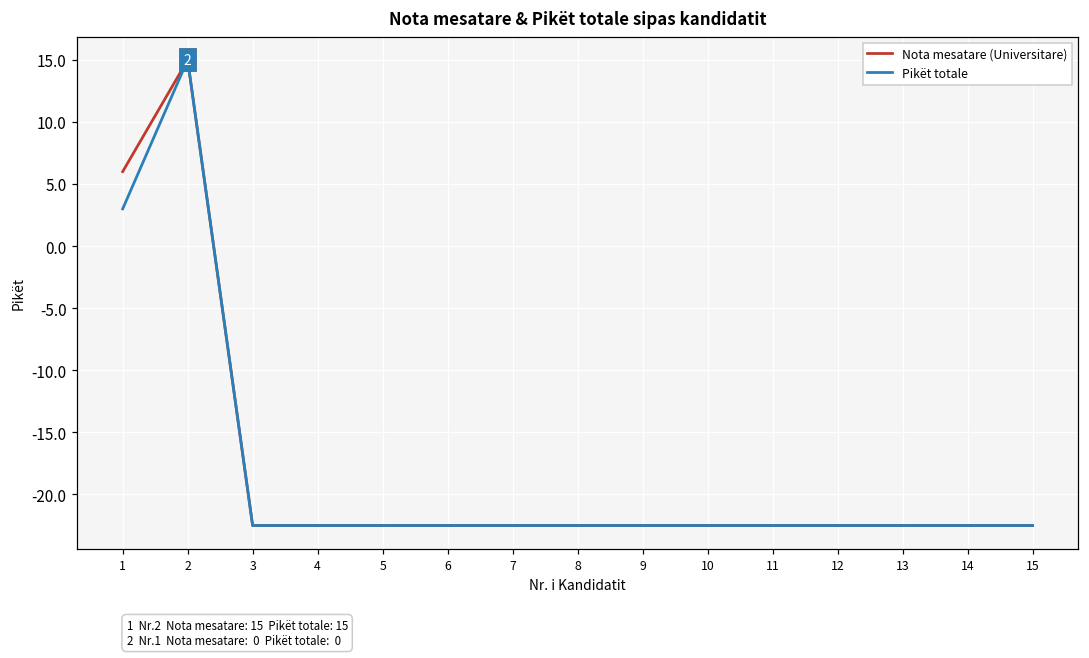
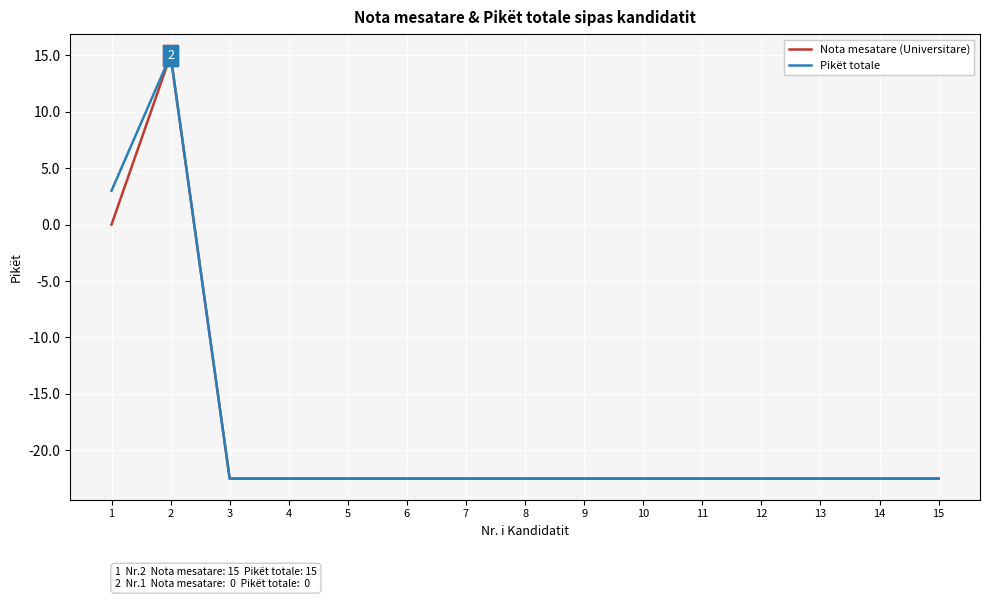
Nota mesatare (Universitare), 1: 6 -> 0
